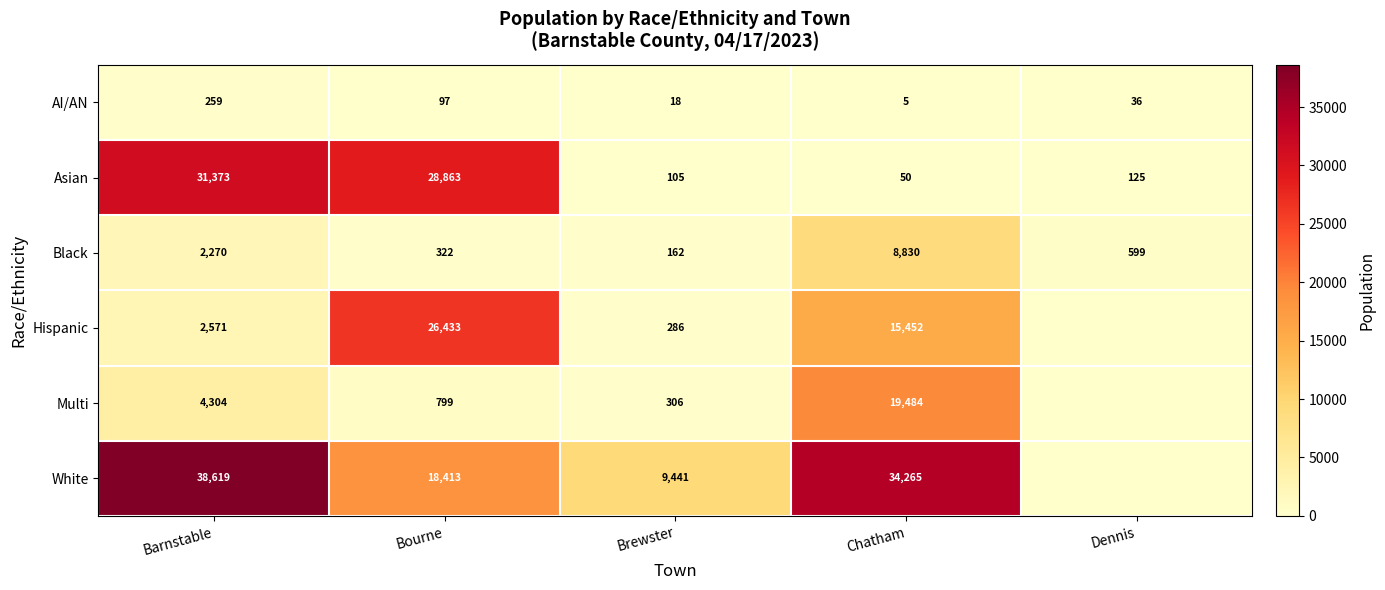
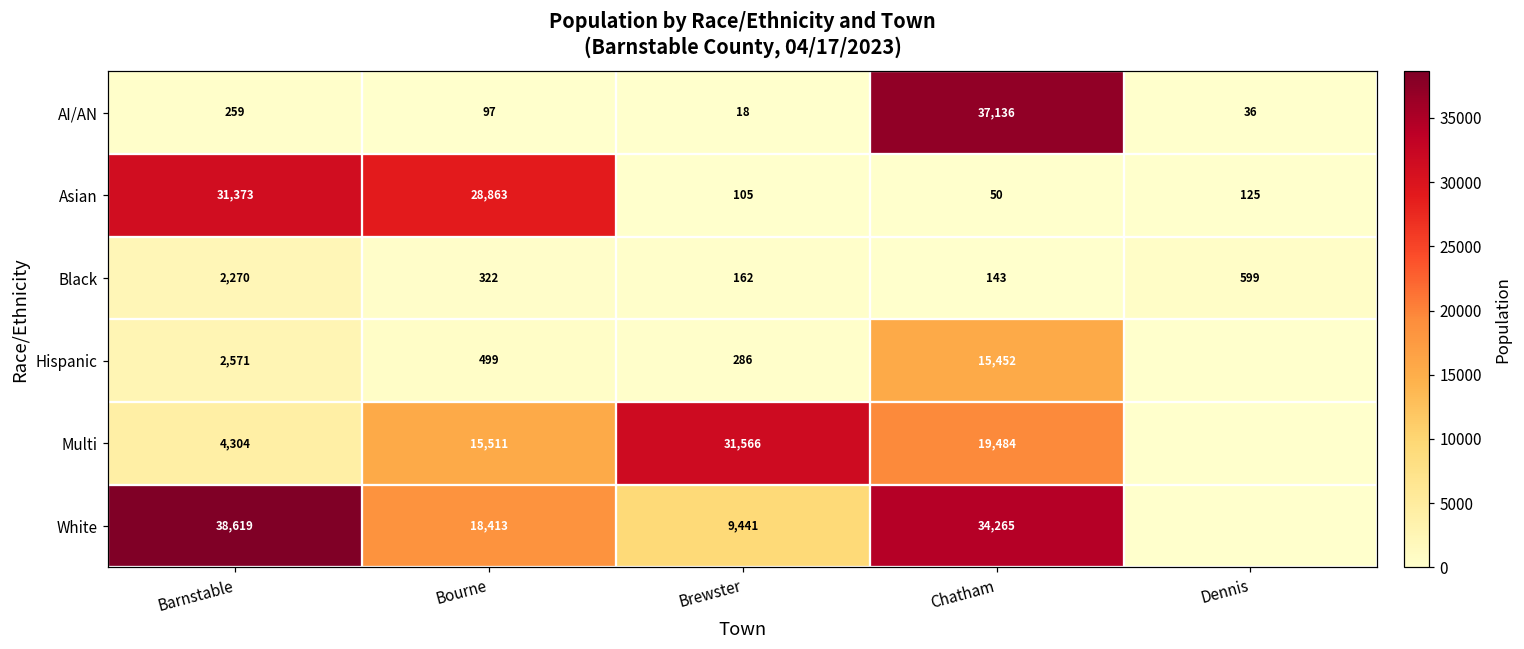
AI/AN, Chatham: 5 -> 37,136
Black, Chatham: 8,830 -> 143
Hispanic, Bourne: 26,433 -> 499
Multi, Bourne: 799 -> 15,511
Multi, Brewster: 306 -> 31,566
